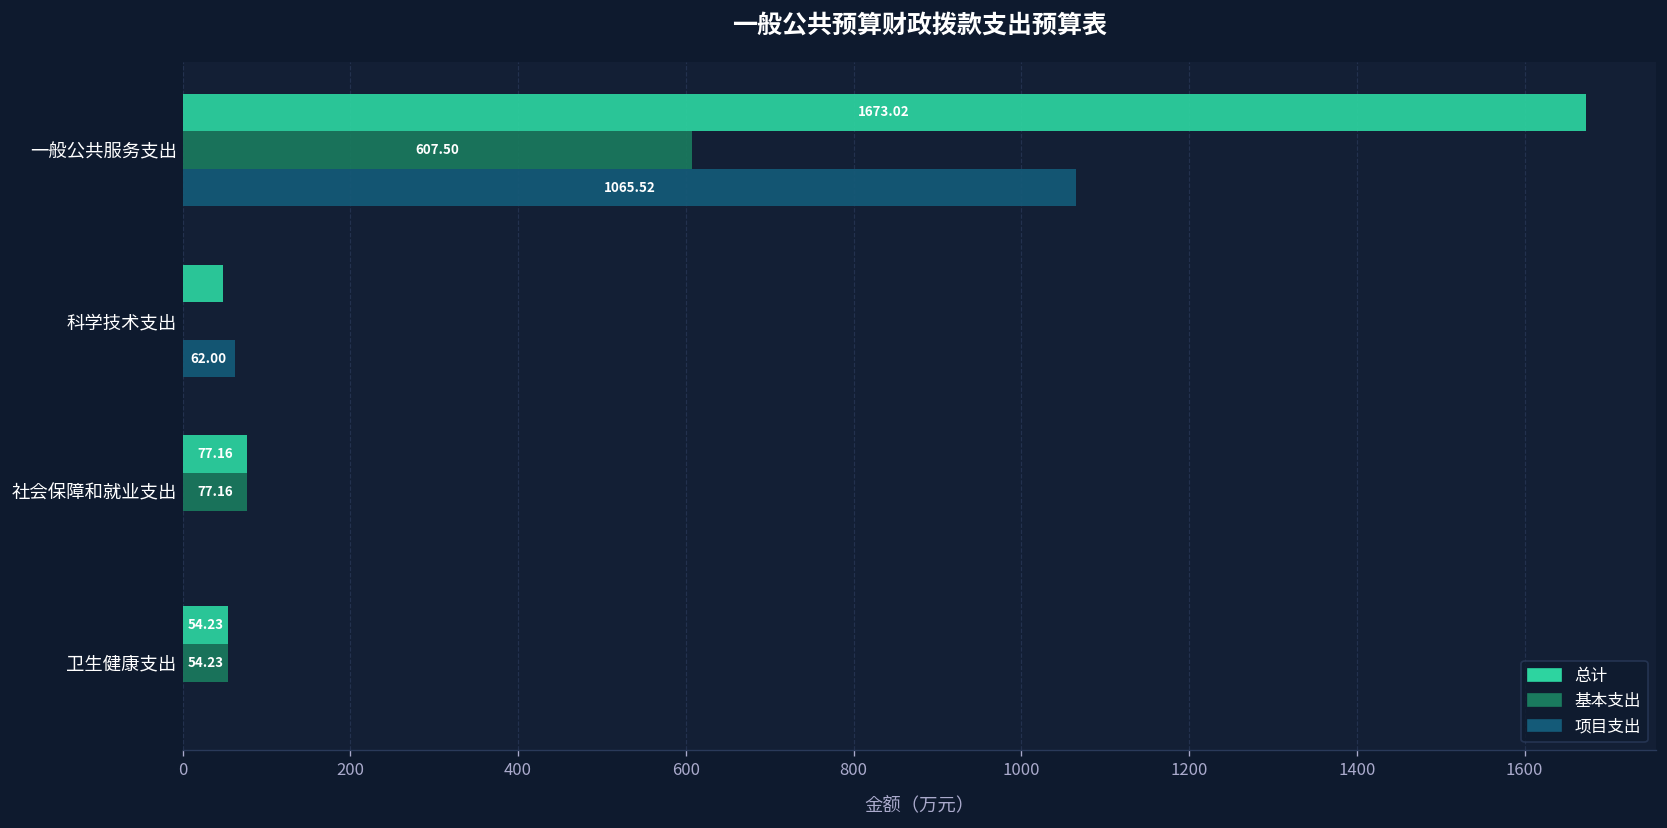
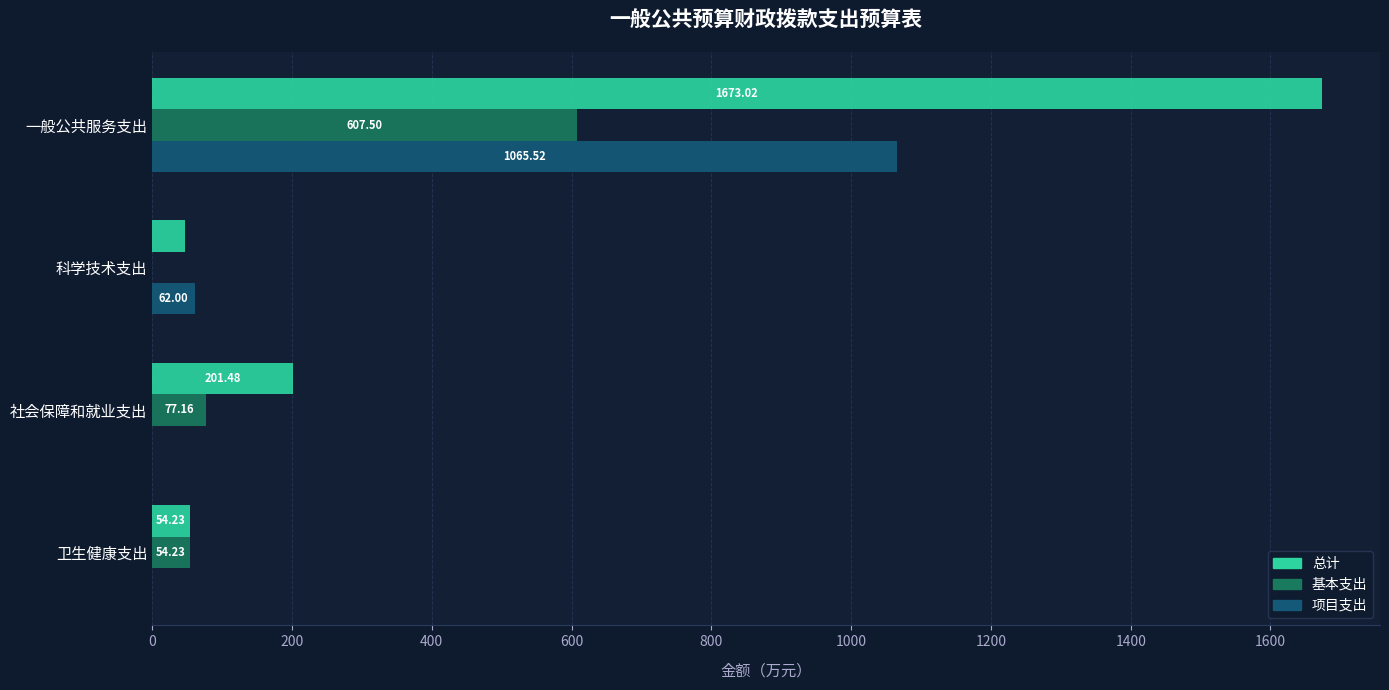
总计, 社会保障和就业支出: 77.16 -> 201.48
